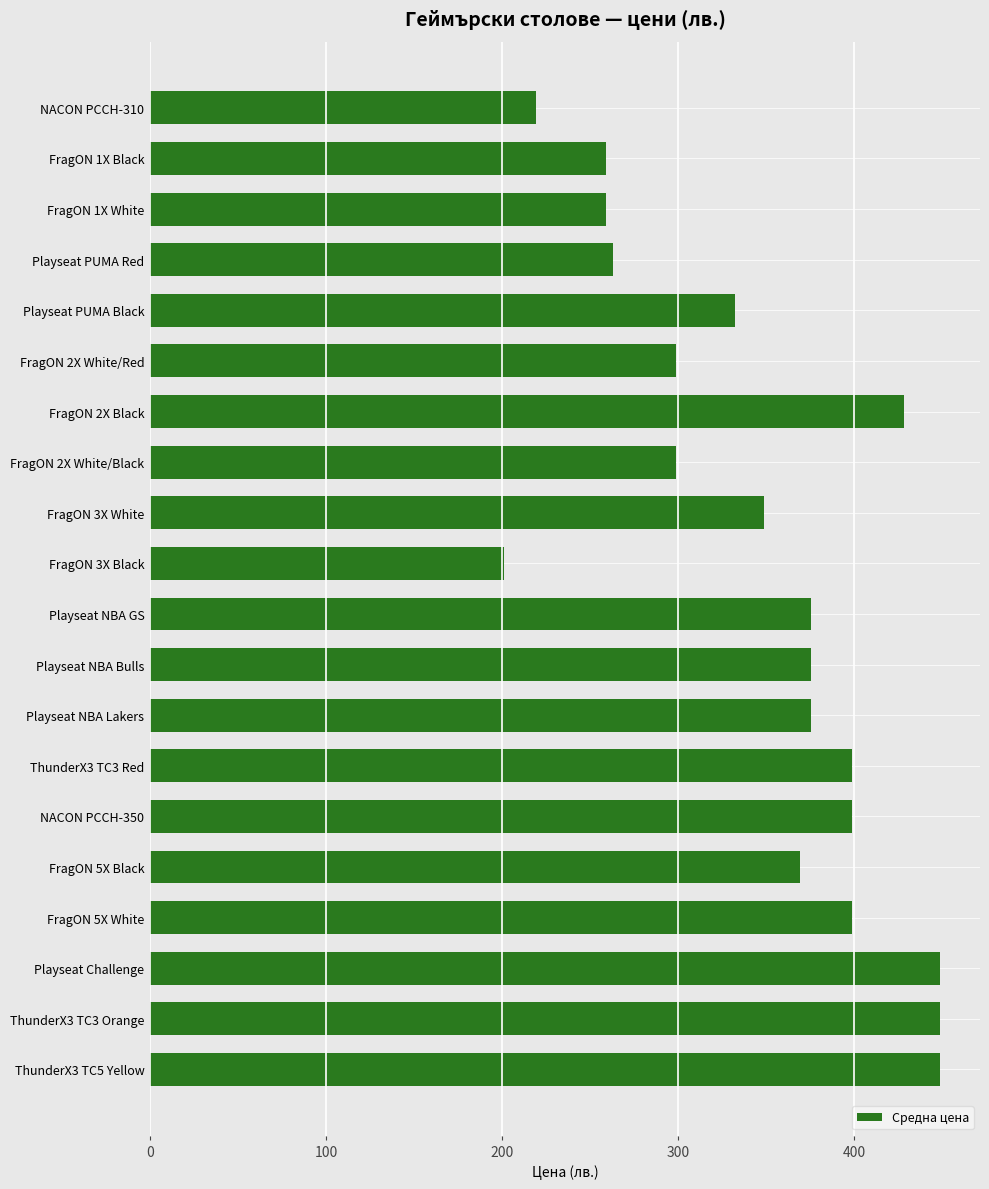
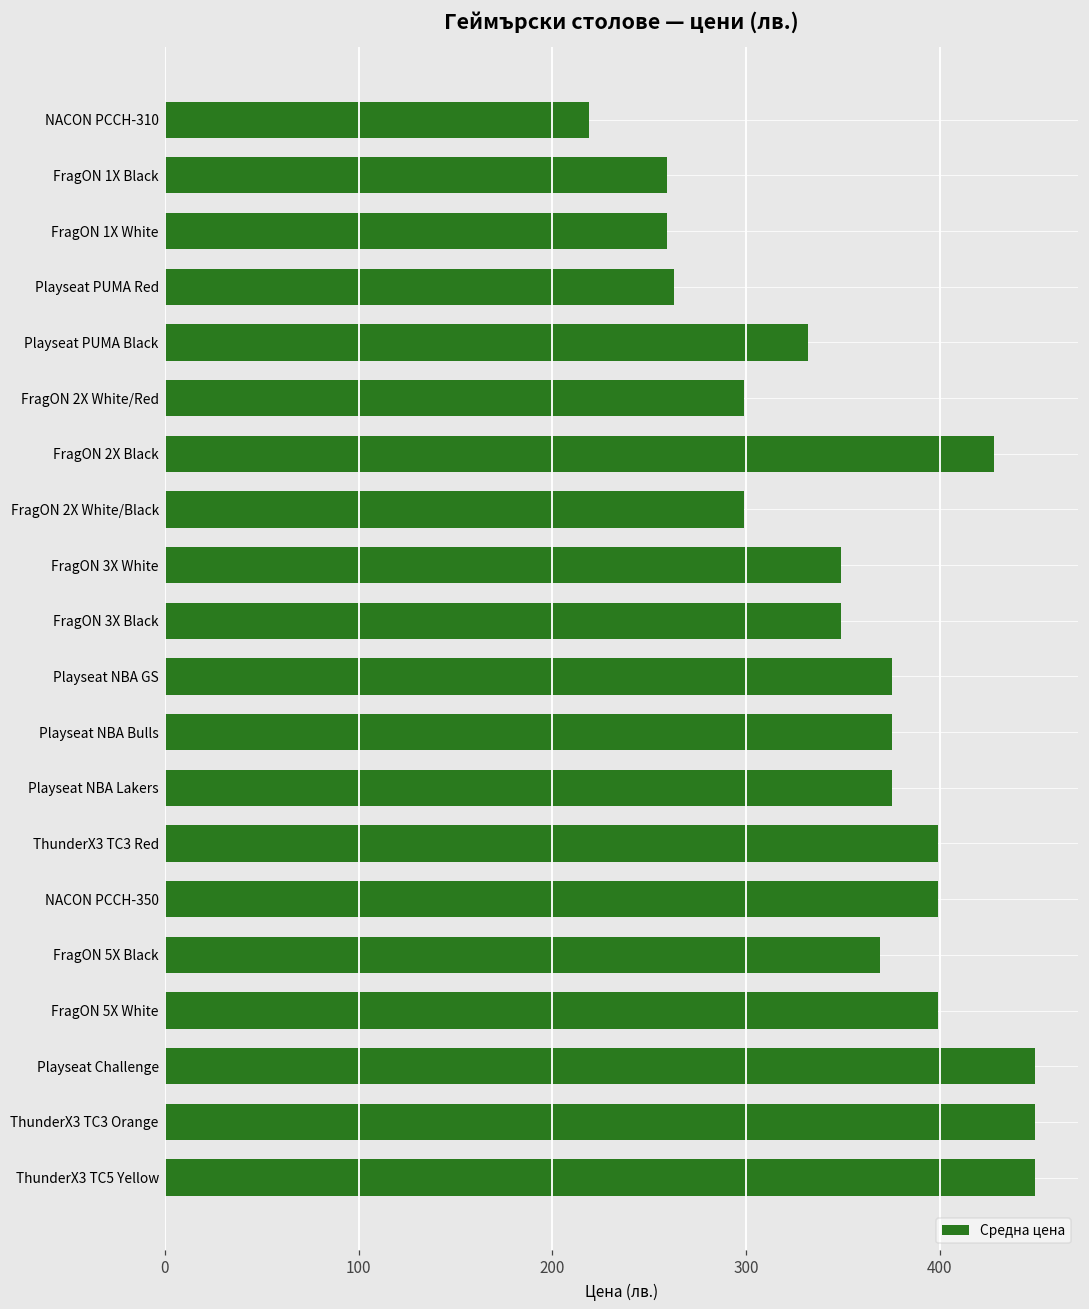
FragON 3X Black: 201 -> 349
